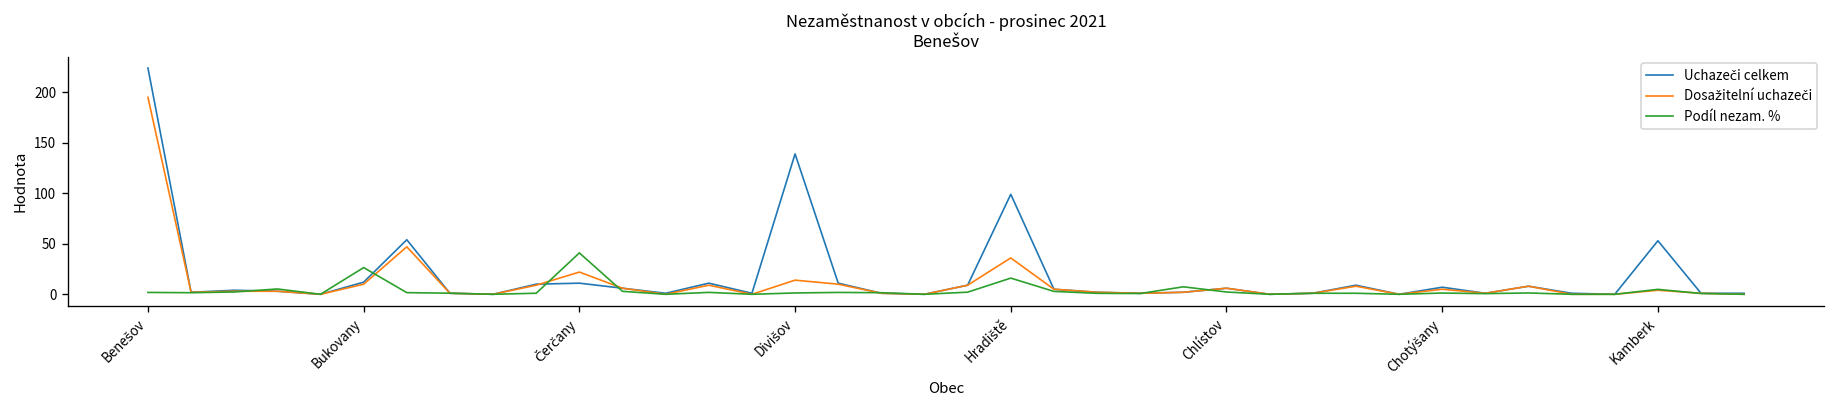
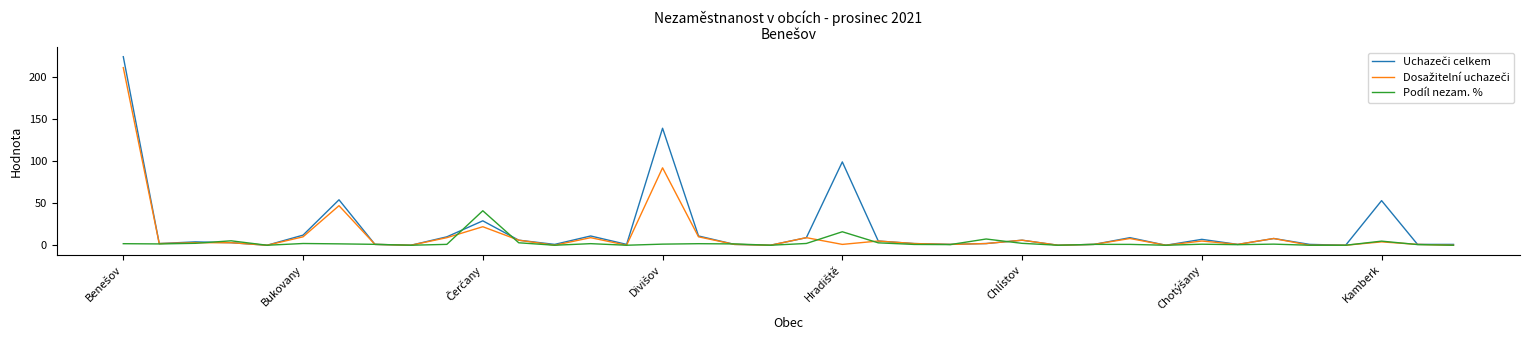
Dosažitelní uchazeči, Benešov: 200 -> 210
Podíl nezam. %, Bukovany: 30 -> 0
Uchazeči celkem, Čerčany: 10 -> 30
Dosažitelní uchazeči, Divišov: 10 -> 90
Dosažitelní uchazeči, Hradiště: 40 -> 0
